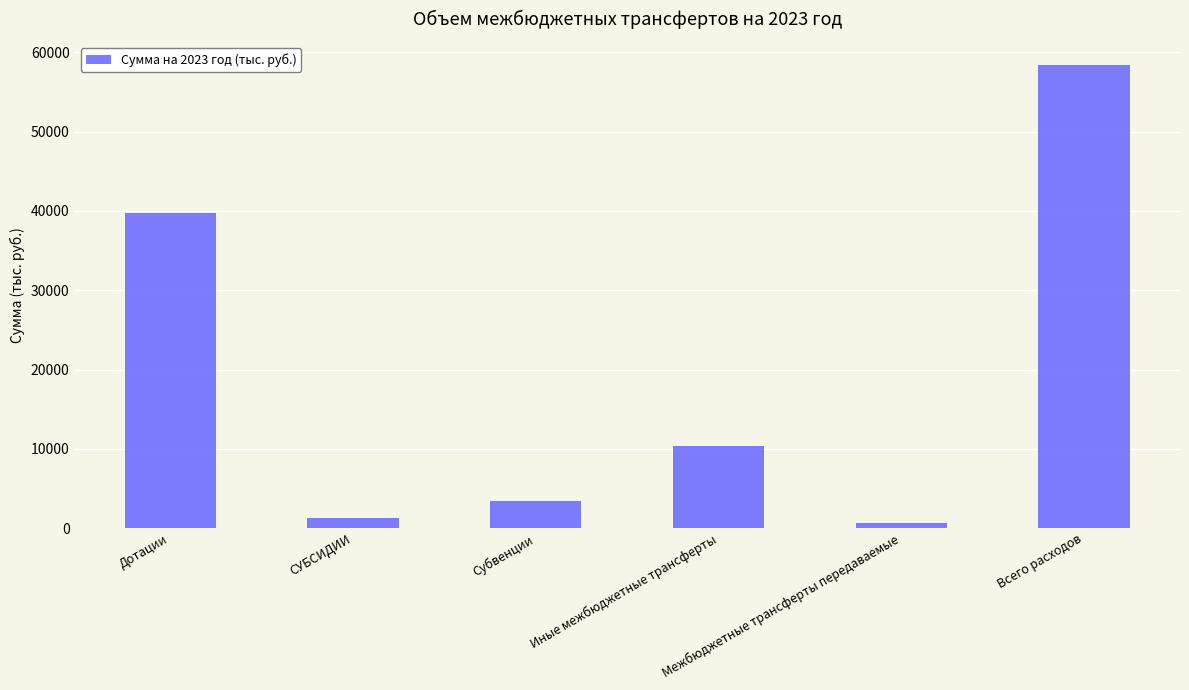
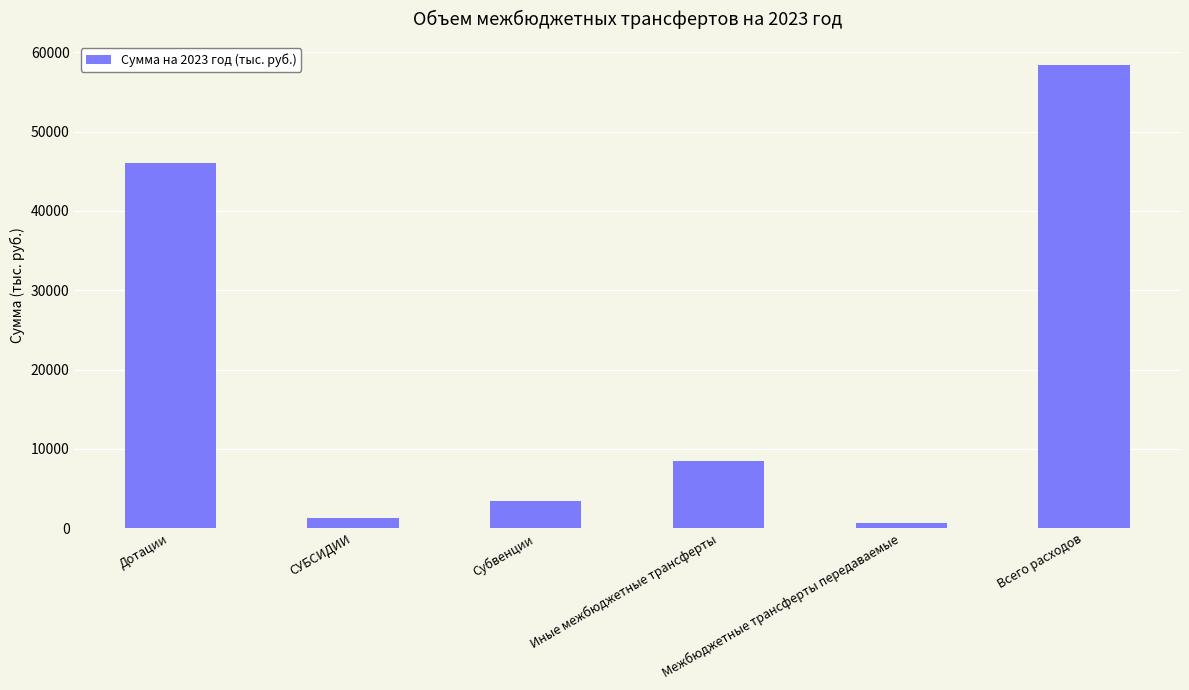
Дотации: 40000 -> 46000
Иные межбюджетные трансферты: 10000 -> 9000
